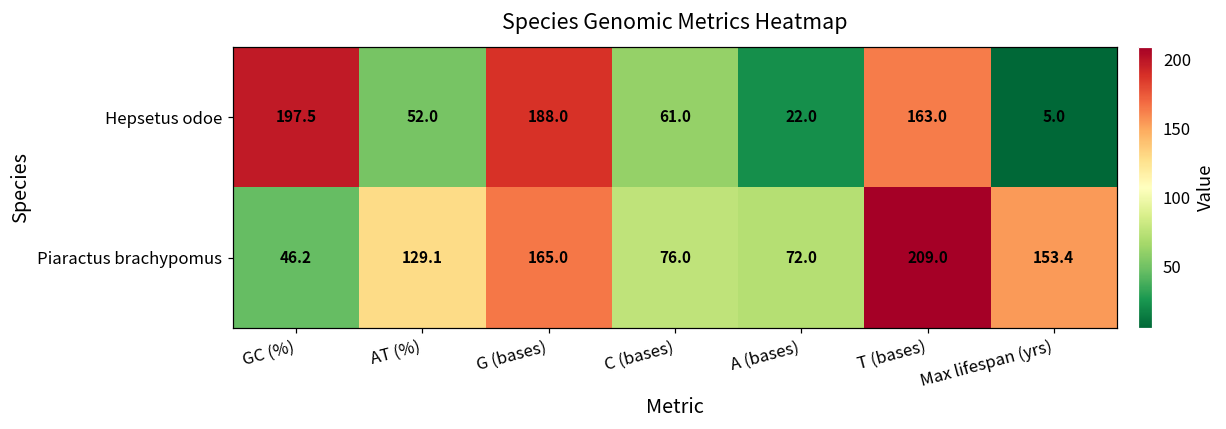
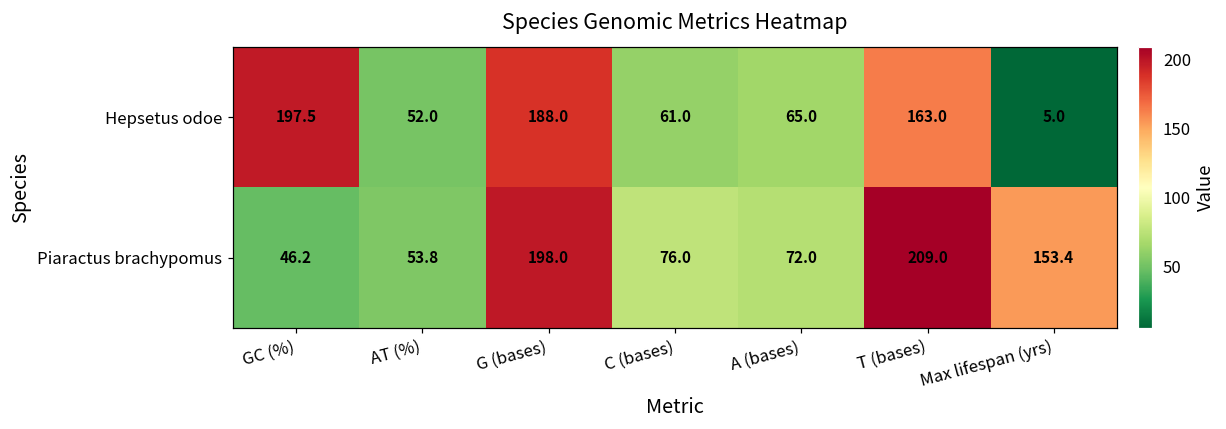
Hepsetus odoe, A (bases): 22.0 -> 65.0
Piaractus brachypomus, AT (%): 129.1 -> 53.8
Piaractus brachypomus, G (bases): 165.0 -> 198.0
